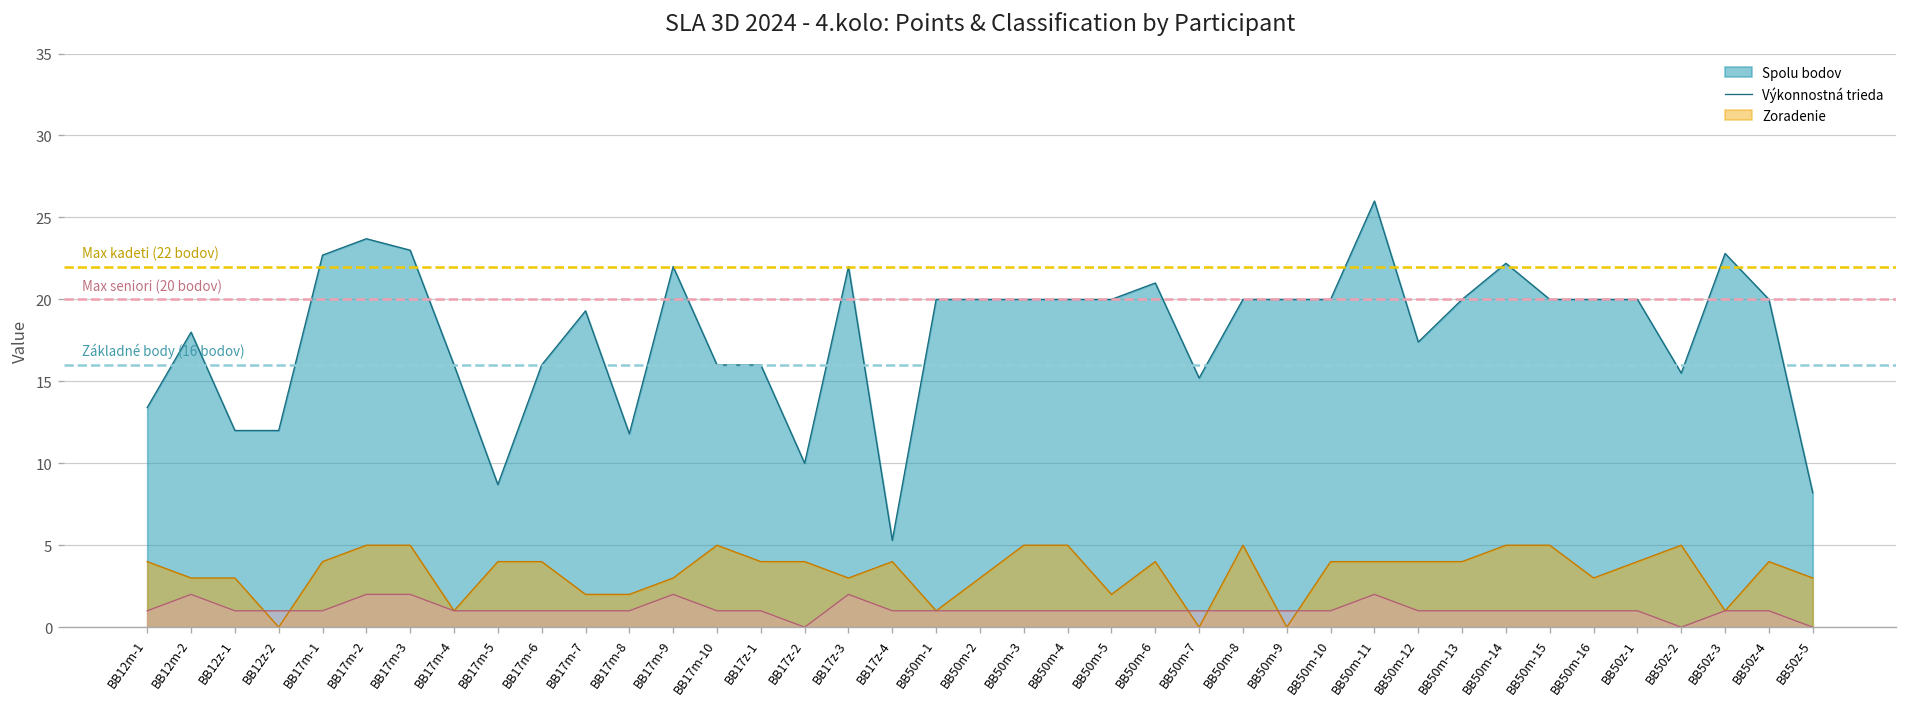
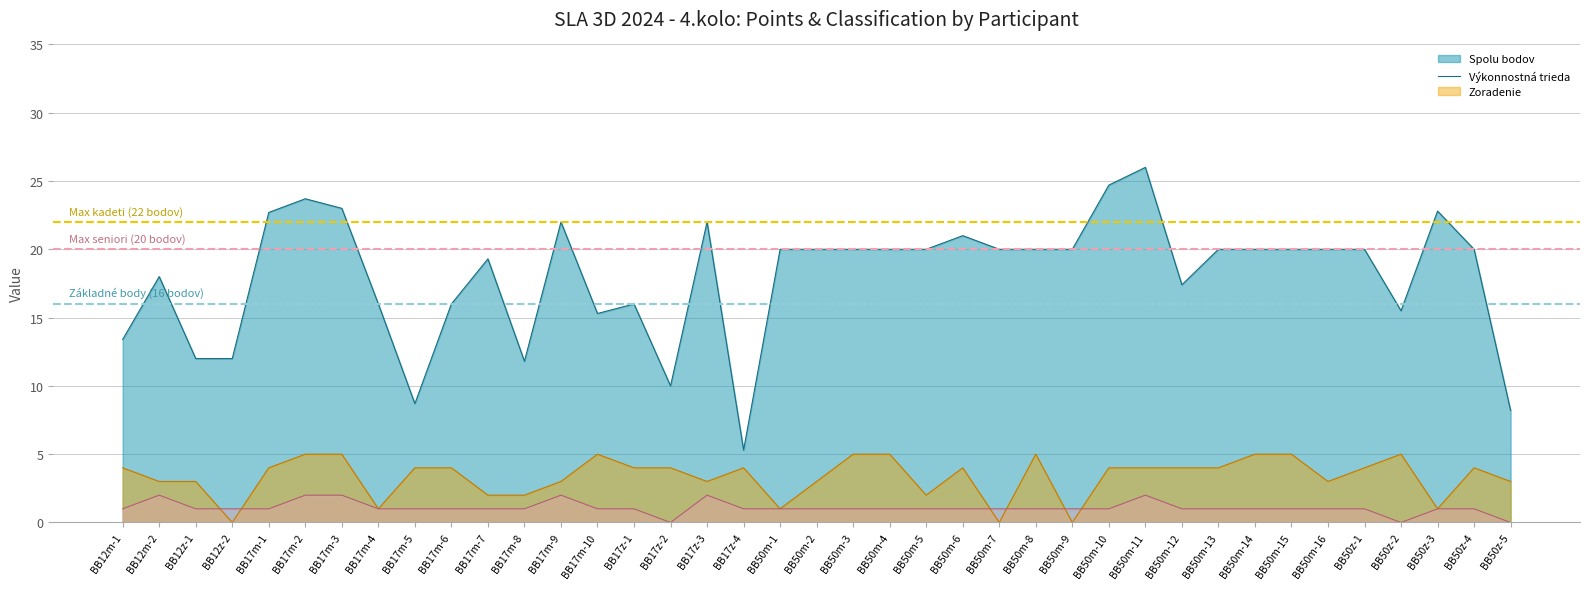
Spolu bodov, BB17m-10: 16.0 -> 15.3
Spolu bodov, BB50m-7: 15.2 -> 20.0
Spolu bodov, BB50m-10: 20.0 -> 24.7
Spolu bodov, BB50m-14: 22.2 -> 20.0
